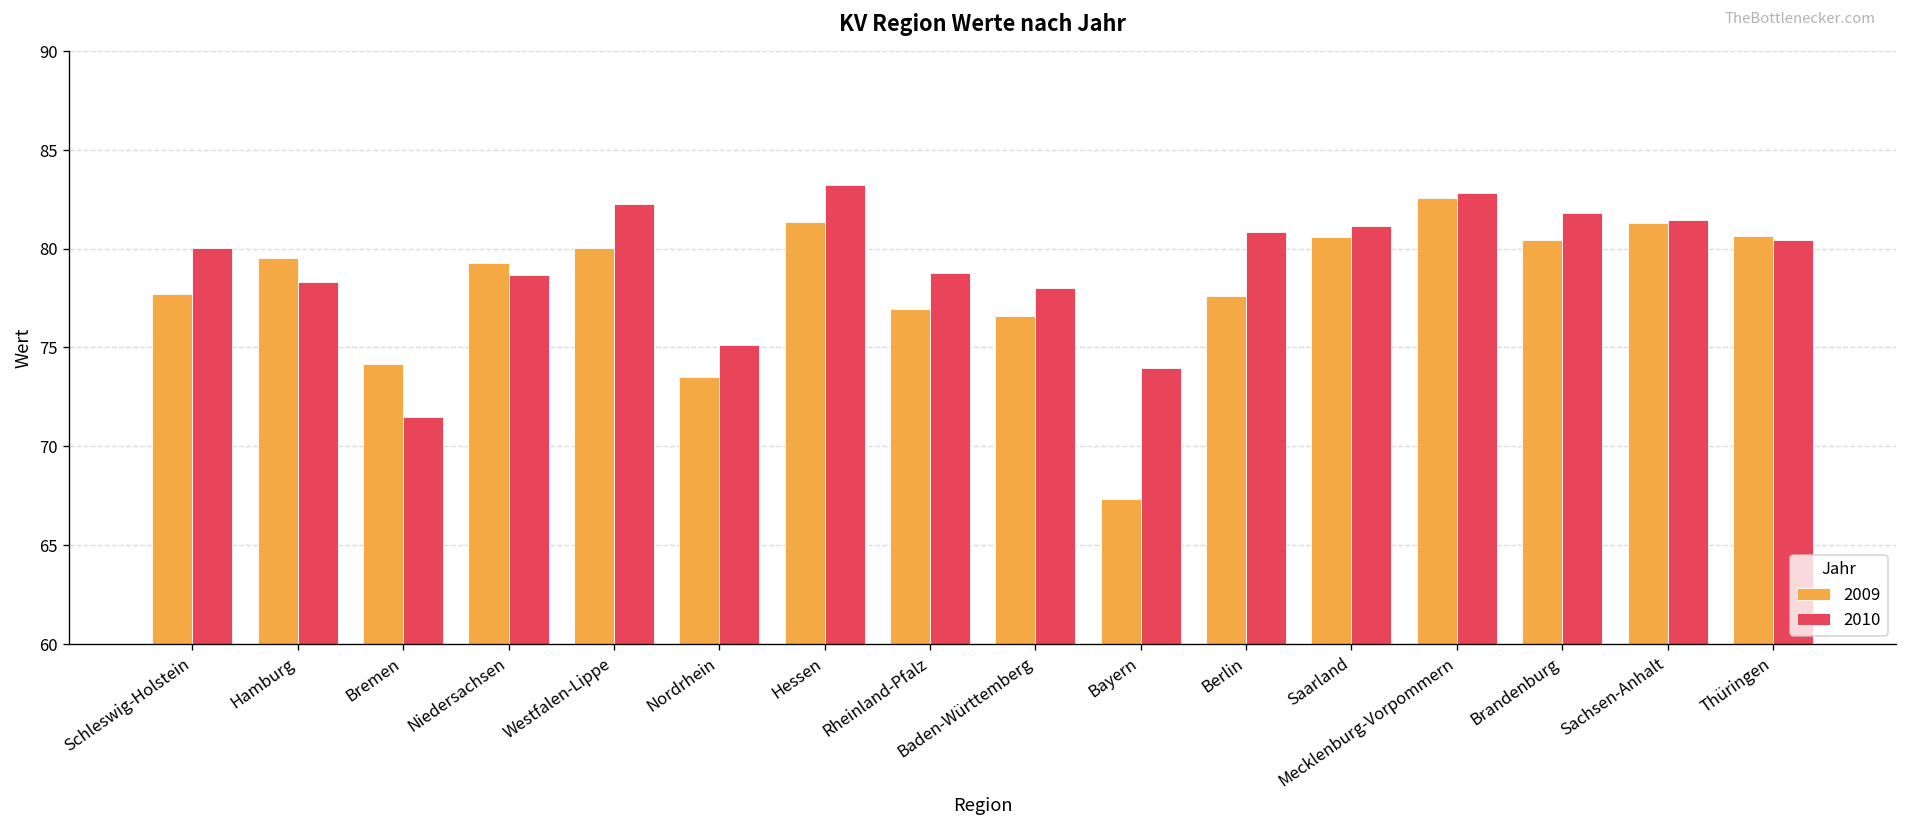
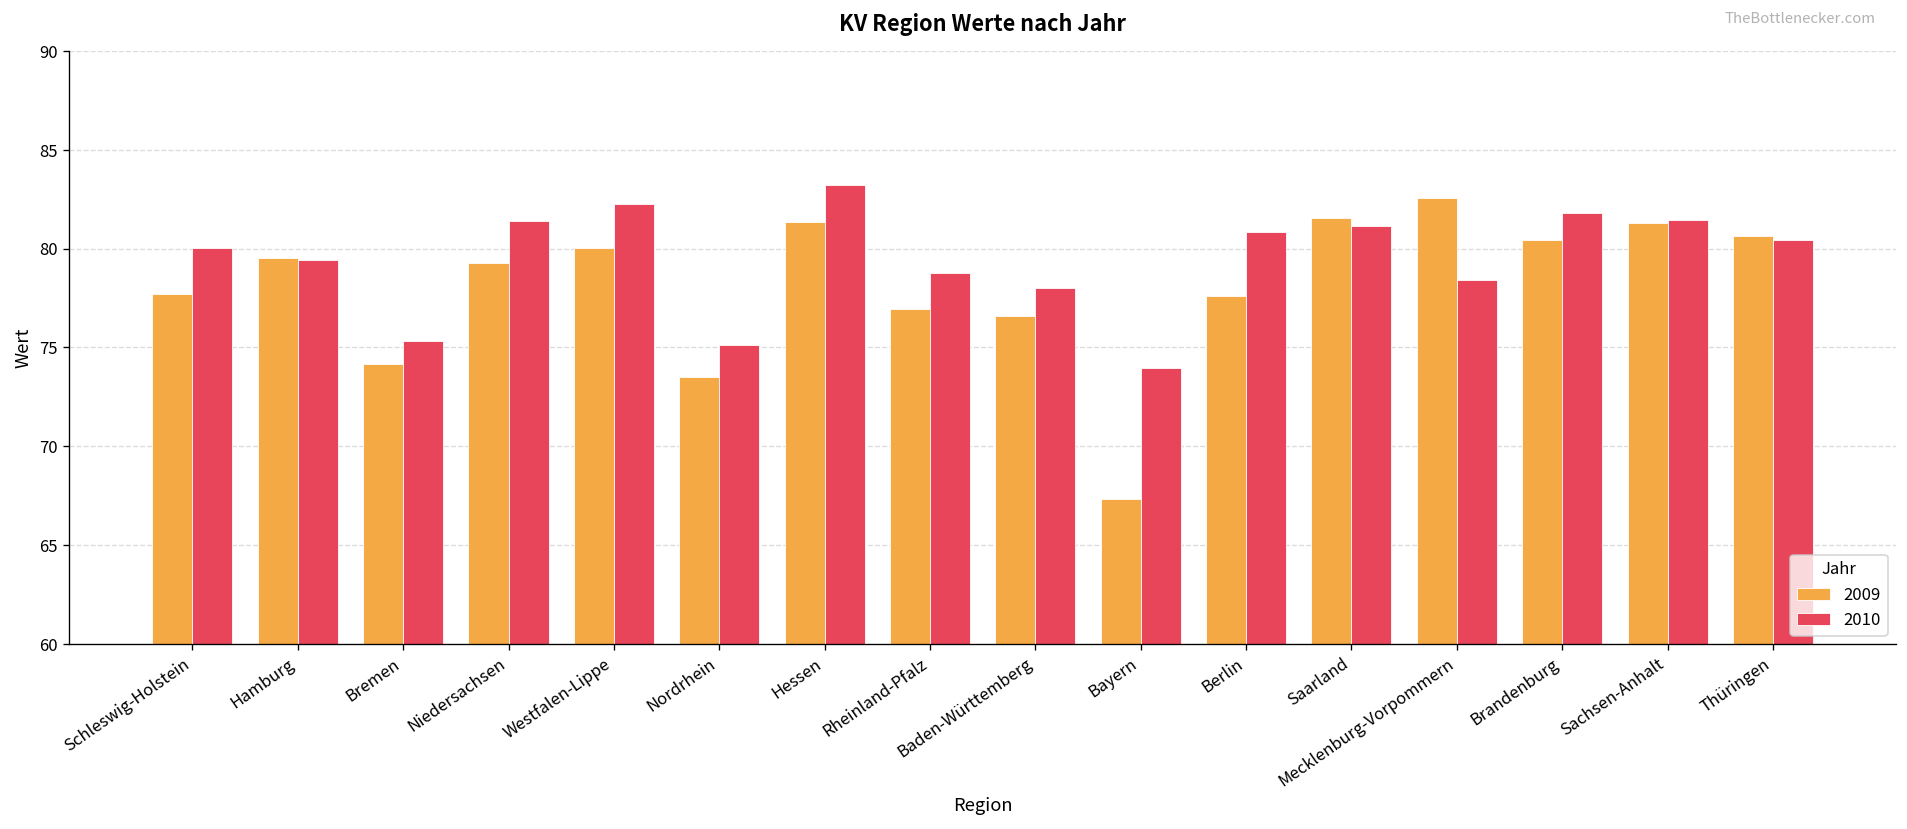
2010, Hamburg: 78.3 -> 79.4
2010, Bremen: 71.5 -> 75.3
2010, Niedersachsen: 78.7 -> 81.4
2009, Saarland: 80.6 -> 81.6
2010, Mecklenburg-Vorpommern: 82.8 -> 78.4
